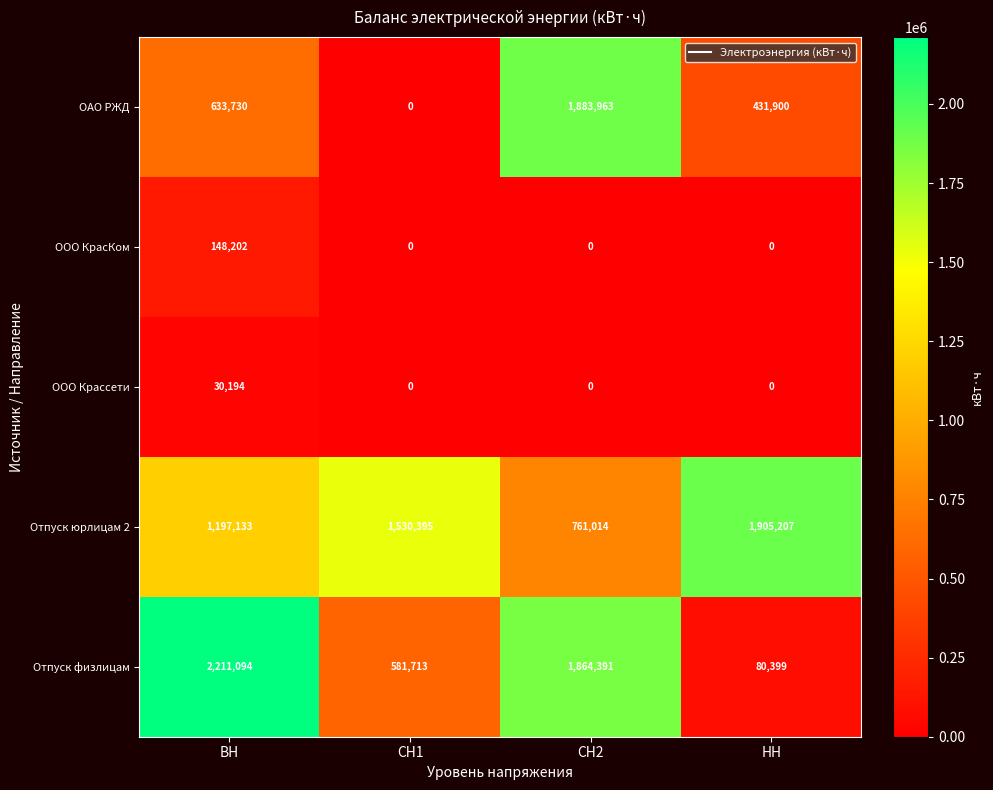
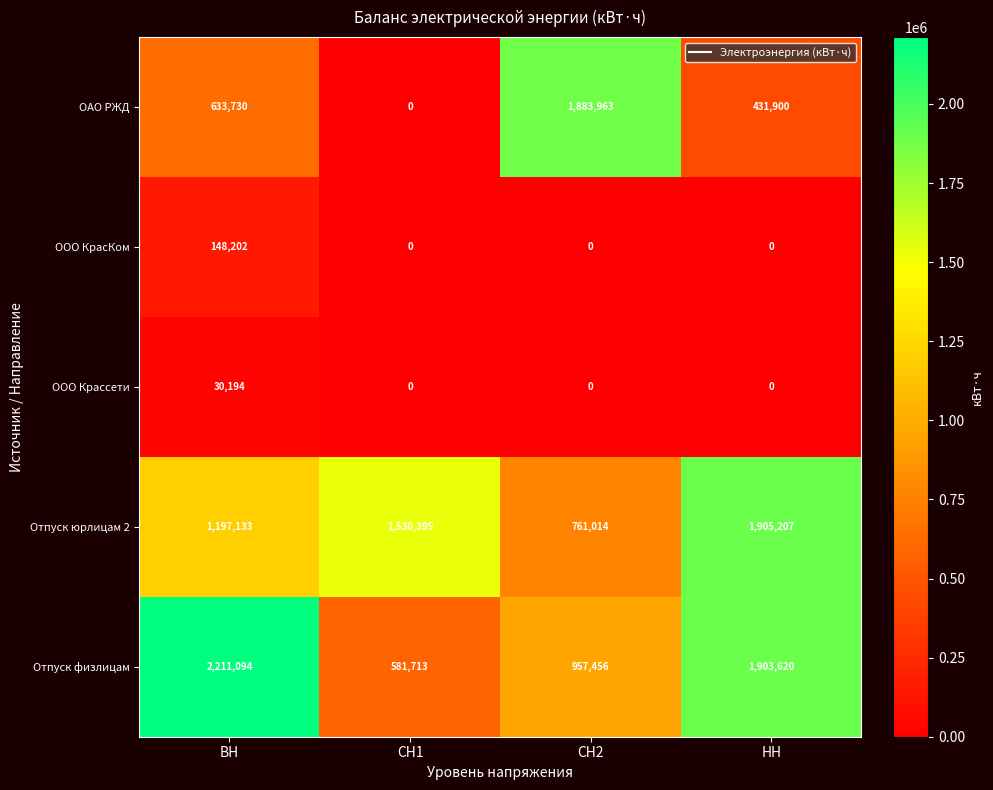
Отпуск физлицам, СН2: 1,864,391 -> 957,456
Отпуск физлицам, НН: 80,399 -> 1,903,620
